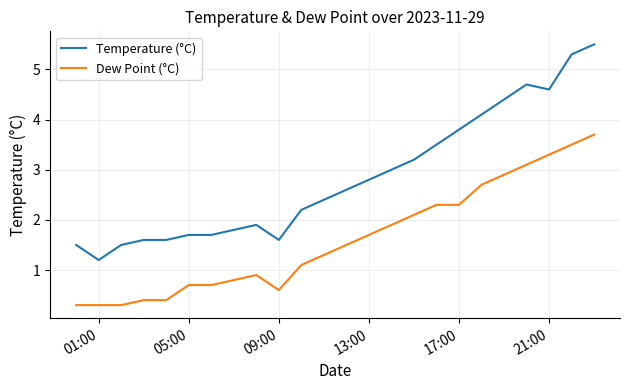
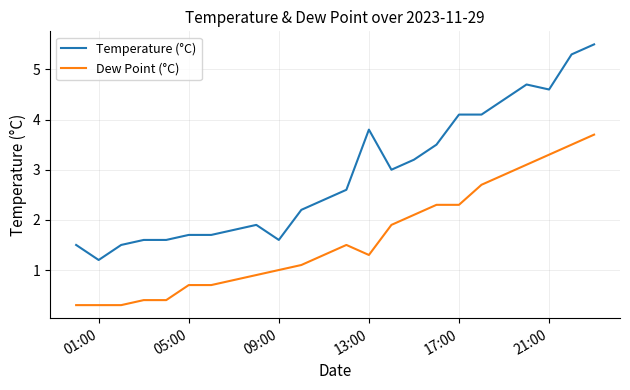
Dew Point (°C), 09:00: 0.6 -> 1.0
Temperature (°C), 13:00: 2.8 -> 3.8
Dew Point (°C), 13:00: 1.7 -> 1.3
Temperature (°C), 17:00: 3.8 -> 4.1
